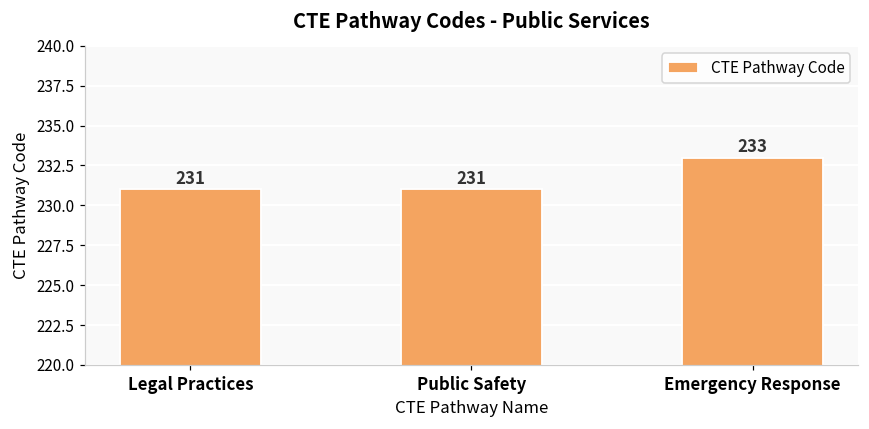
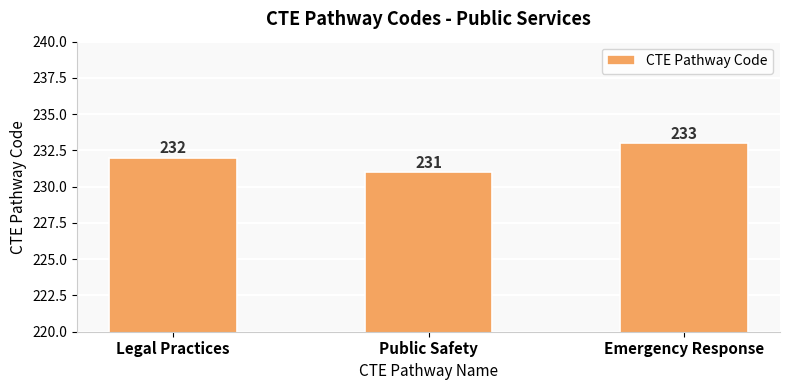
Legal Practices: 231 -> 232
